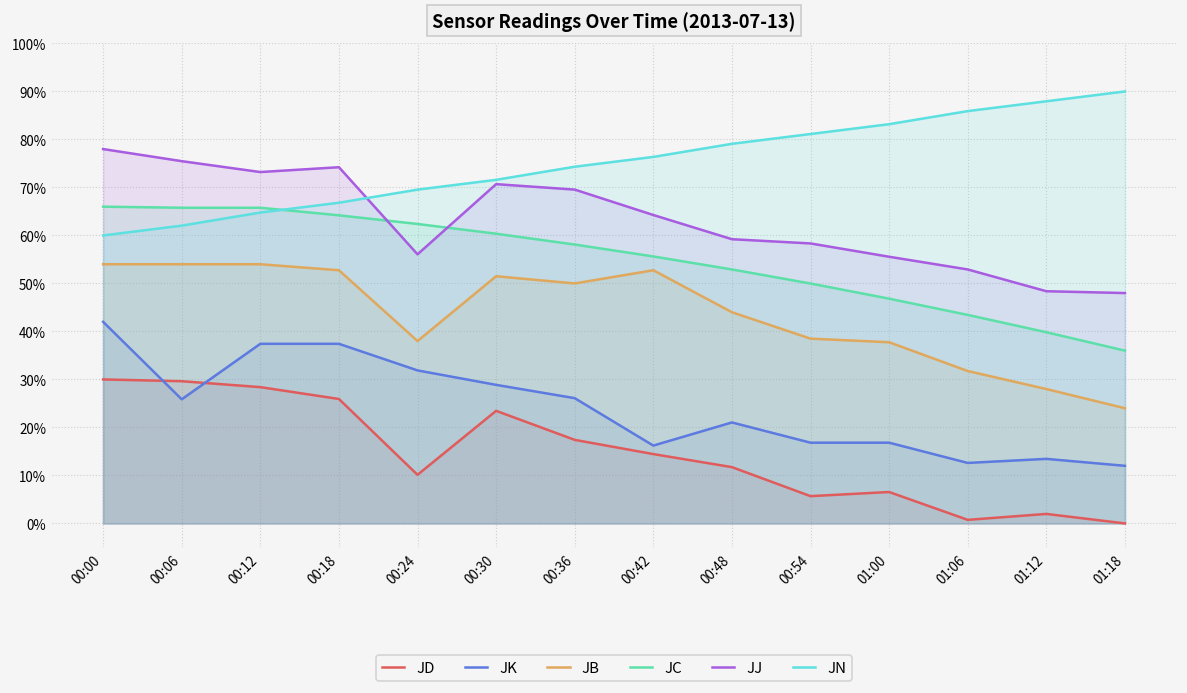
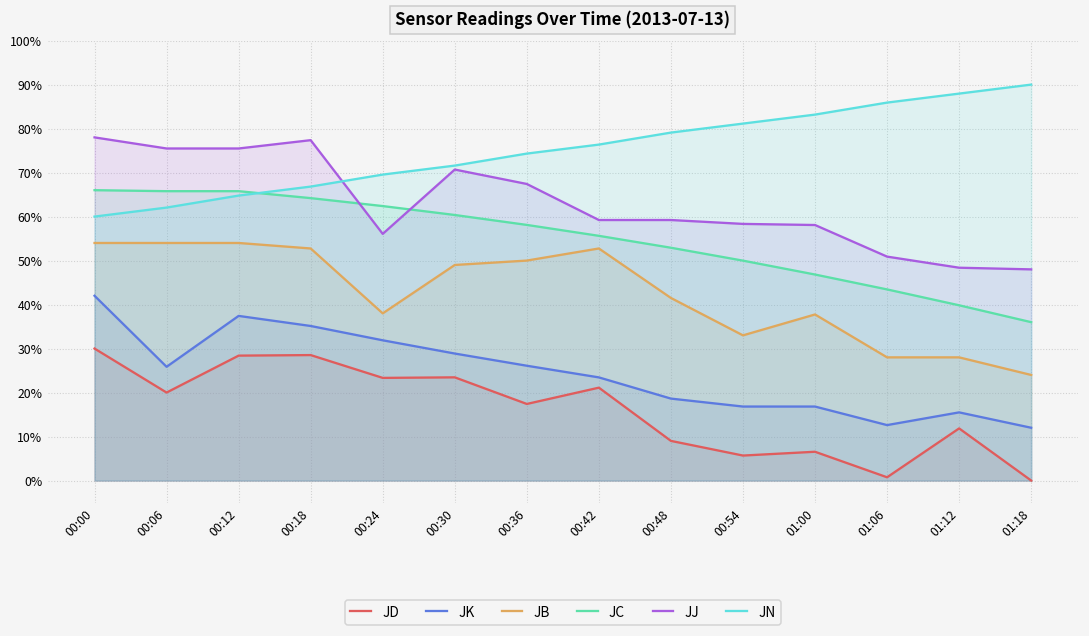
JD, 00:06: 30% -> 20%
JJ, 00:12: 73% -> 75%
JD, 00:18: 26% -> 29%
JK, 00:18: 37% -> 35%
JJ, 00:18: 74% -> 77%
JD, 00:24: 10% -> 23%
JB, 00:30: 52% -> 49%
JJ, 00:36: 70% -> 67%
JD, 00:42: 14% -> 21%
JK, 00:42: 16% -> 23%
JJ, 00:42: 64% -> 59%
JD, 00:48: 12% -> 9%
JK, 00:48: 21% -> 19%
JB, 00:48: 44% -> 41%
JB, 00:54: 39% -> 33%
JJ, 01:00: 56% -> 58%
JB, 01:06: 32% -> 28%
JJ, 01:06: 53% -> 51%
JD, 01:12: 2% -> 12%
JK, 01:12: 13% -> 15%
